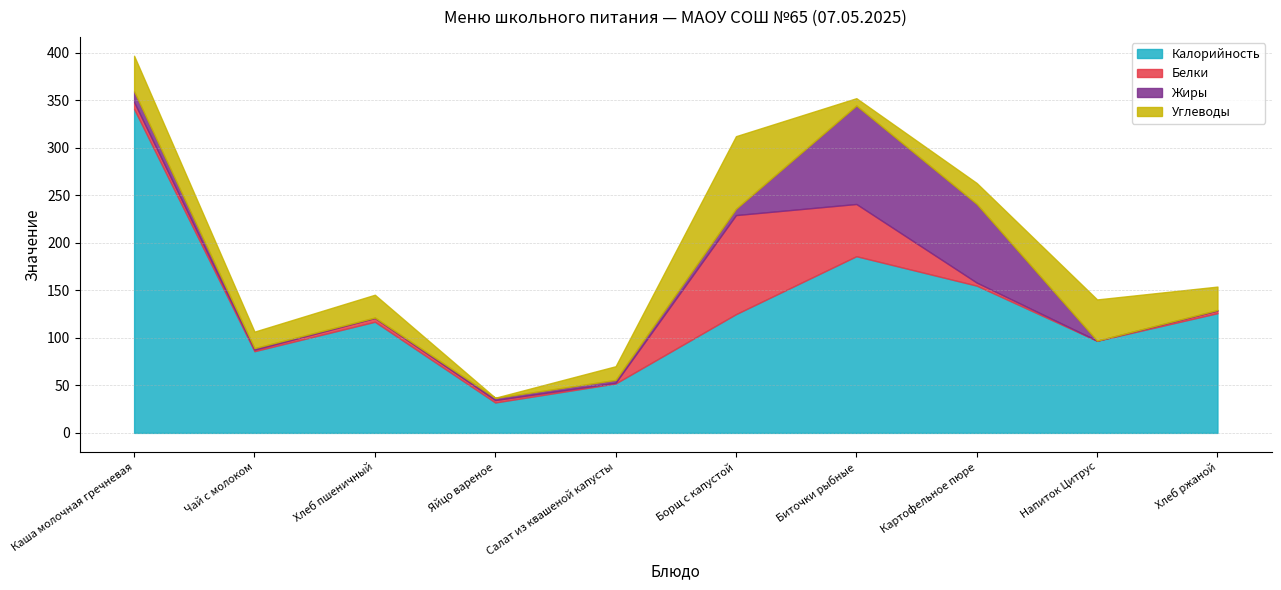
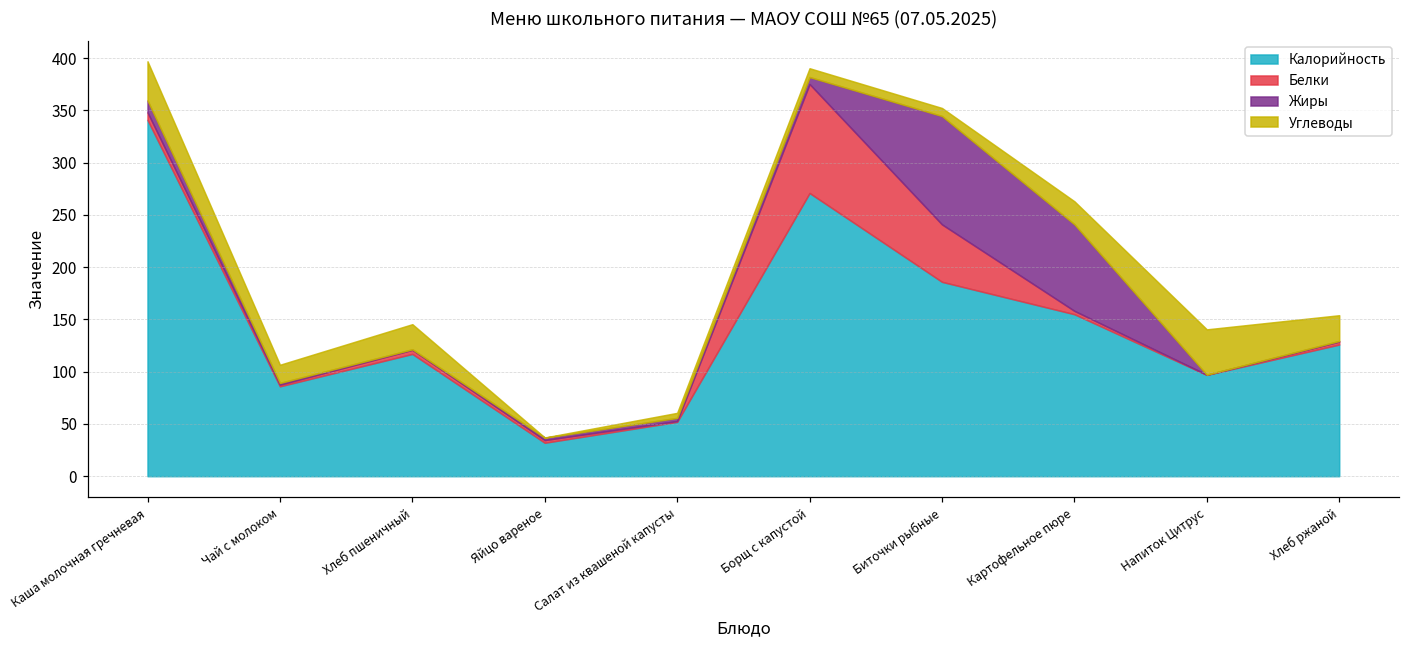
Углеводы, Салат из квашеной капусты: 10 -> 0
Калорийность, Борщ с капустой: 130 -> 270
Углеводы, Борщ с капустой: 80 -> 10
